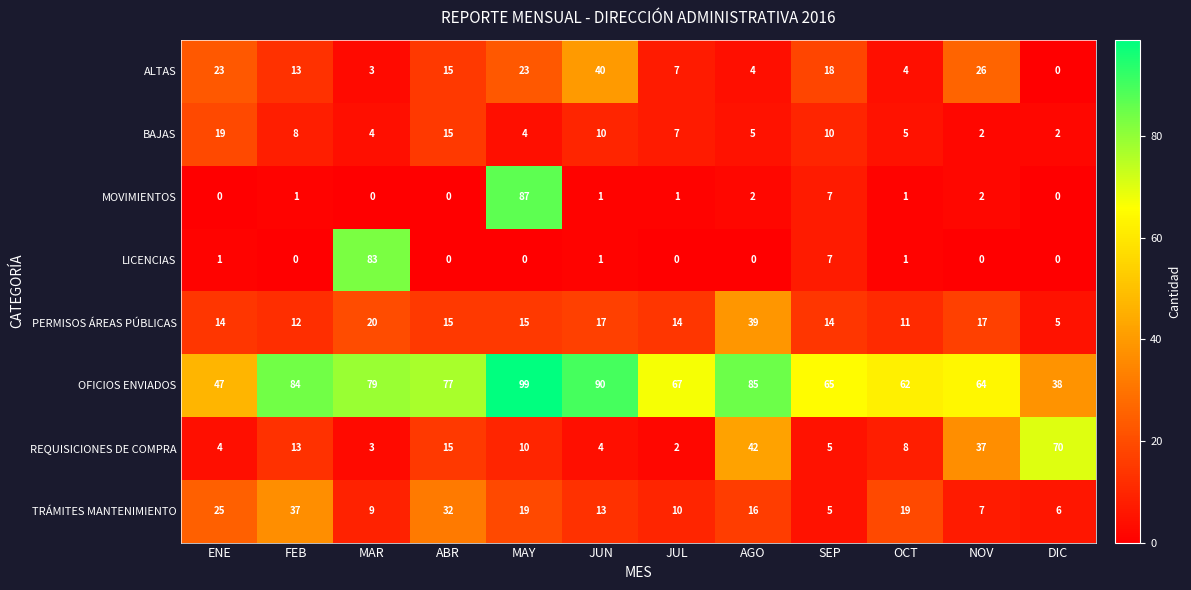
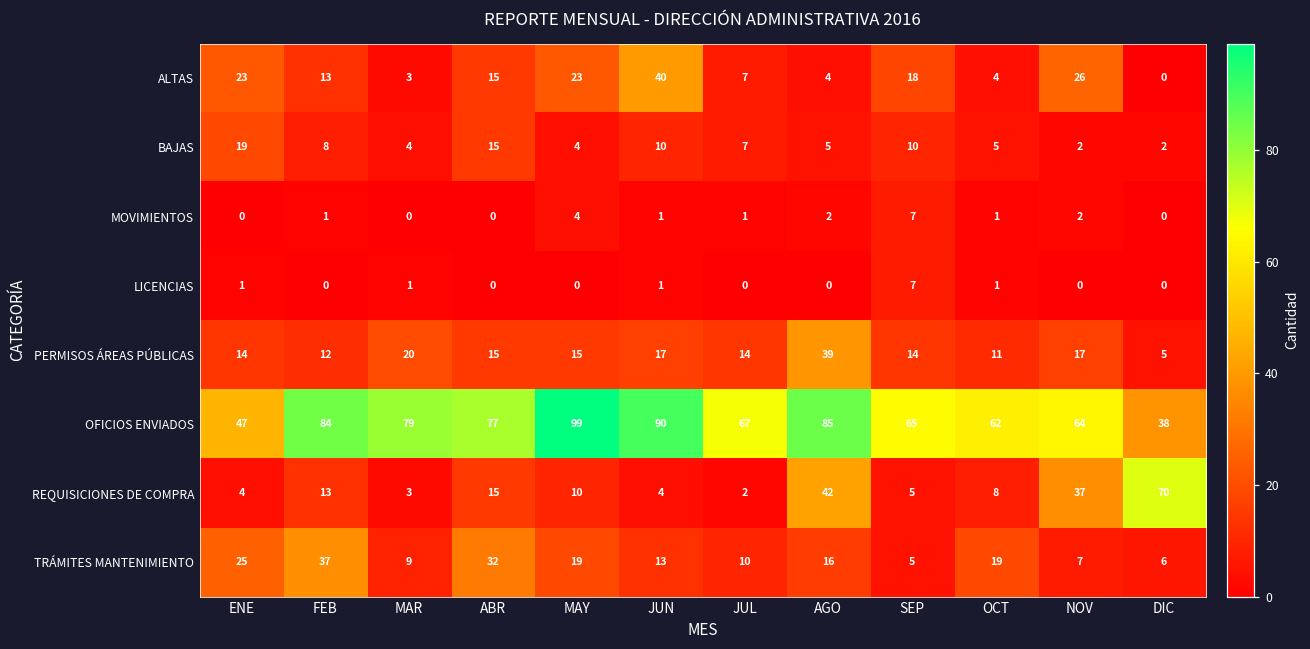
MOVIMIENTOS, MAY: 87 -> 4
LICENCIAS, MAR: 83 -> 1
